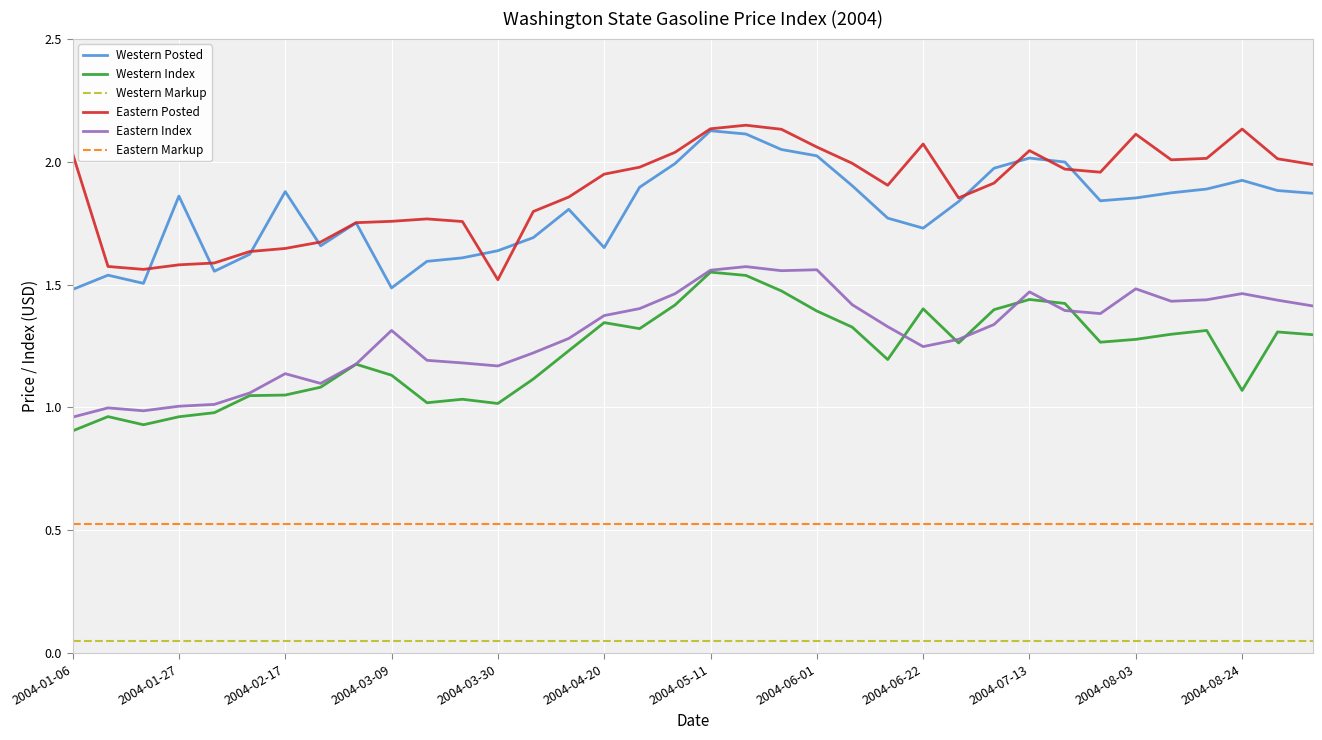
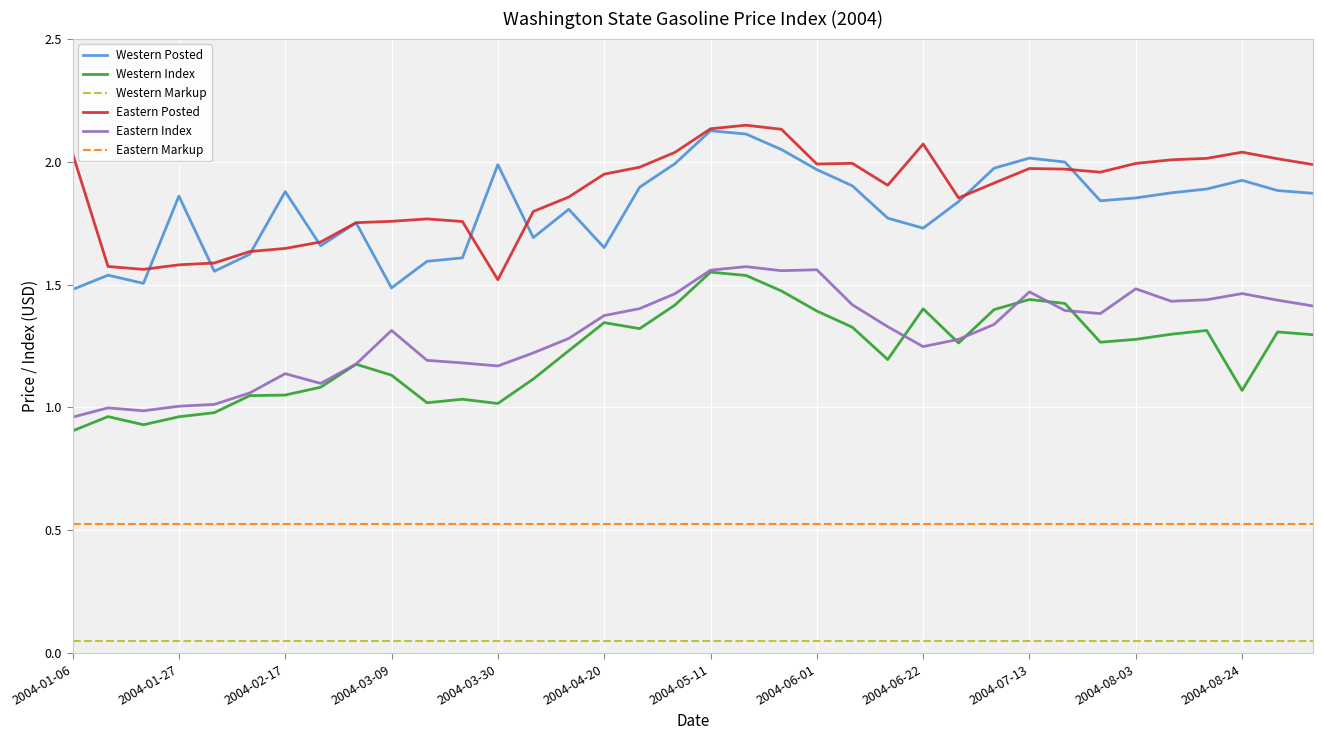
Western Posted, 2004-03-30: 1.64 -> 1.99
Western Posted, 2004-06-01: 2.02 -> 1.97
Eastern Posted, 2004-06-01: 2.06 -> 1.99
Eastern Posted, 2004-07-13: 2.04 -> 1.97
Eastern Posted, 2004-08-03: 2.11 -> 1.99
Eastern Posted, 2004-08-24: 2.13 -> 2.04
